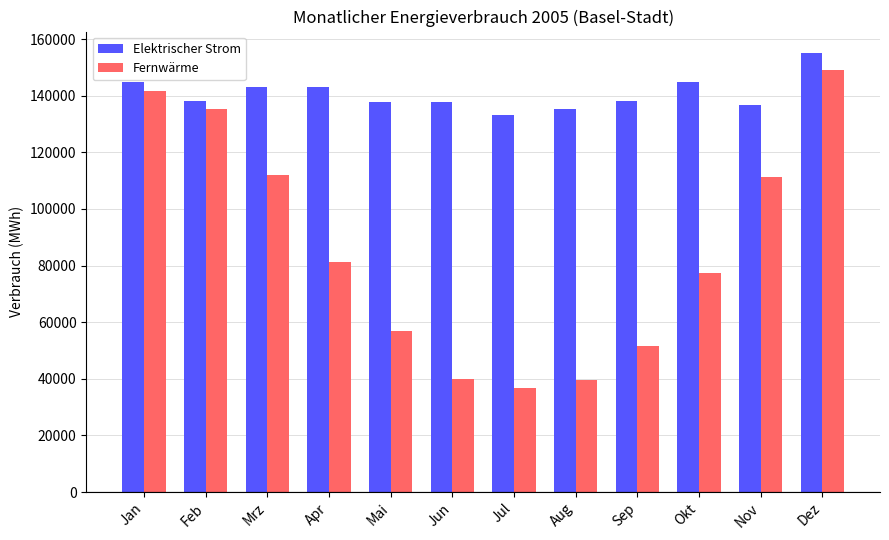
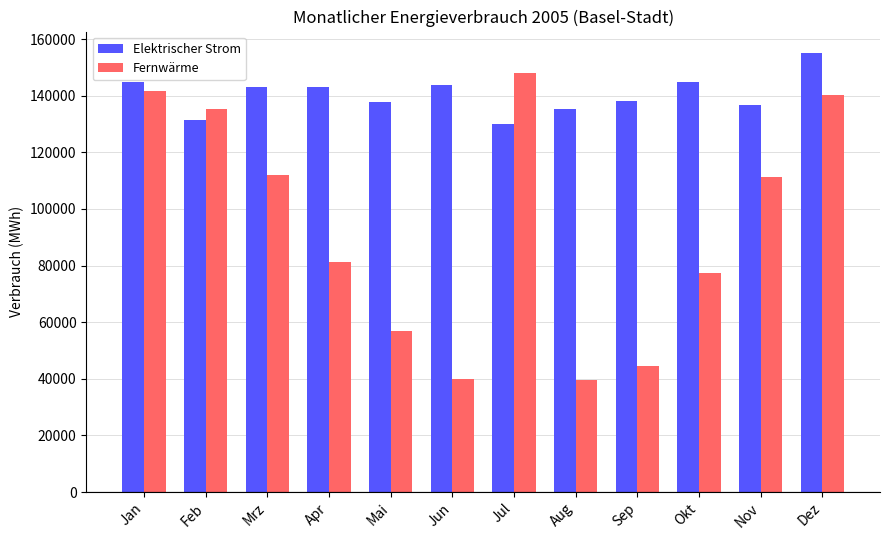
Elektrischer Strom, Feb: 138000 -> 132000
Elektrischer Strom, Jun: 138000 -> 144000
Elektrischer Strom, Jul: 133000 -> 130000
Fernwärme, Jul: 37000 -> 148000
Fernwärme, Sep: 52000 -> 44000
Fernwärme, Dez: 149000 -> 140000
